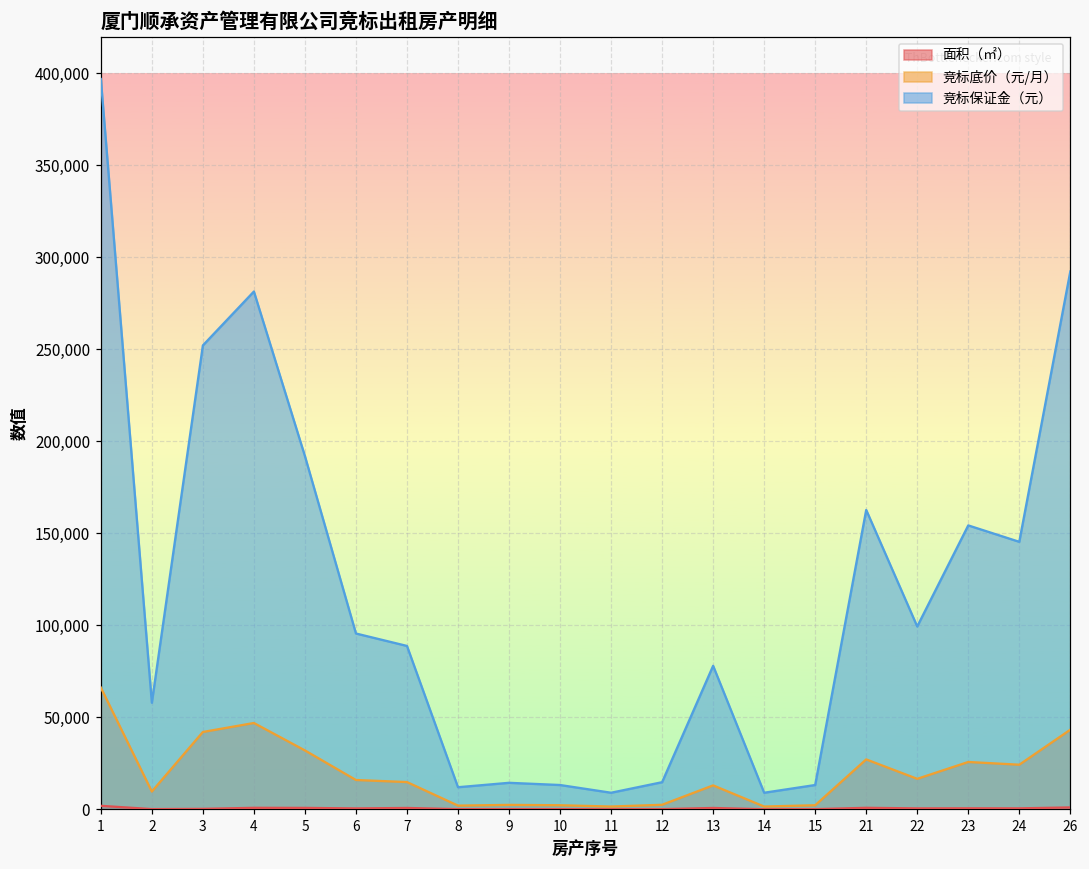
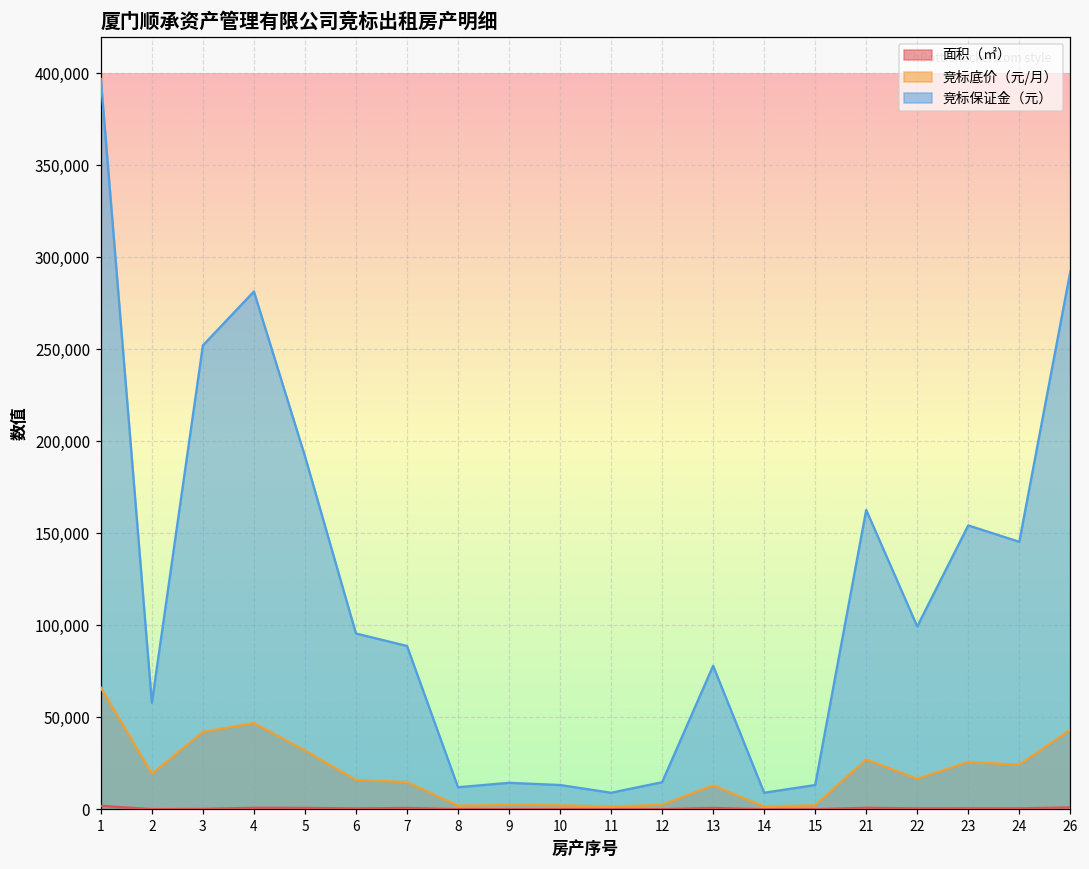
竞标底价（元/月）, 2: 10,000 -> 19,000
